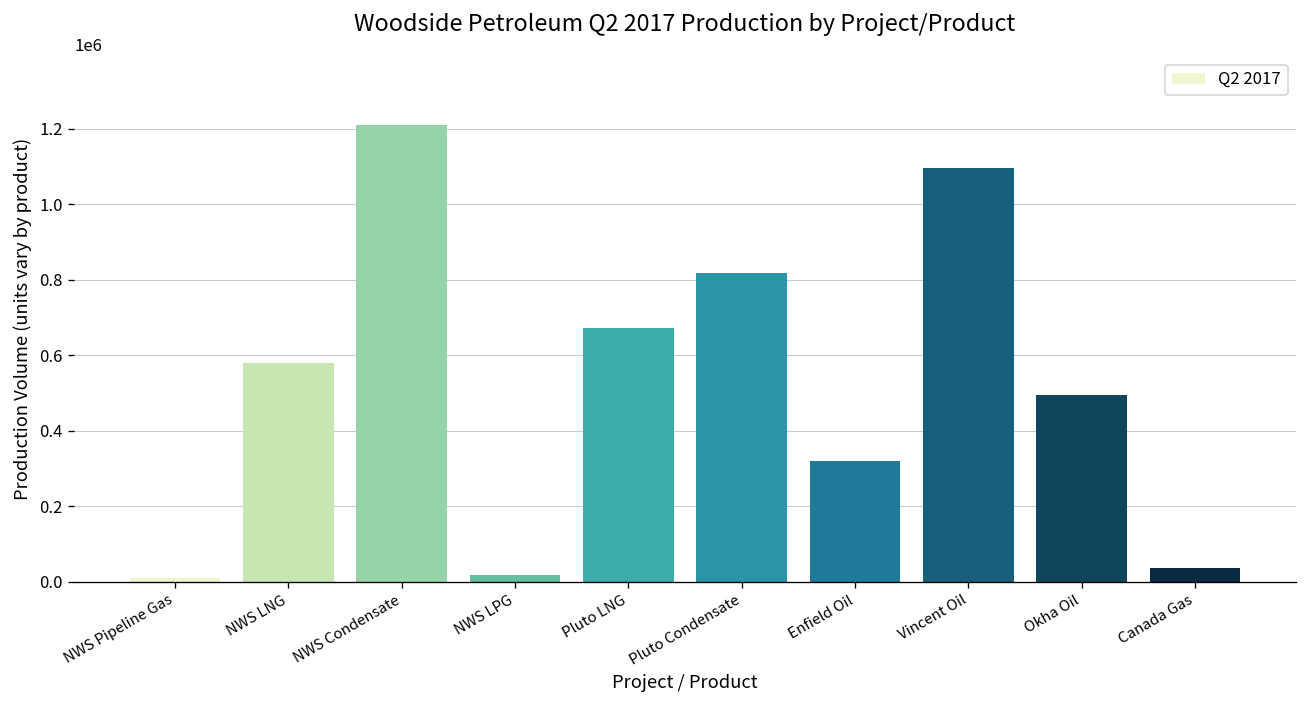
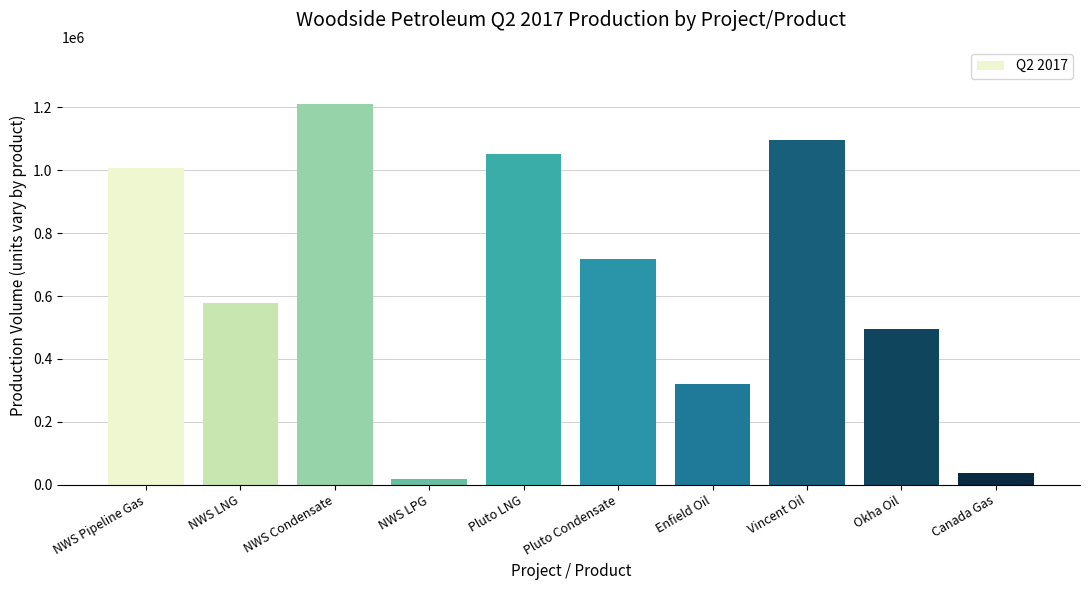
NWS Pipeline Gas: 10000 -> 1010000
Pluto LNG: 670000 -> 1050000
Pluto Condensate: 820000 -> 720000
